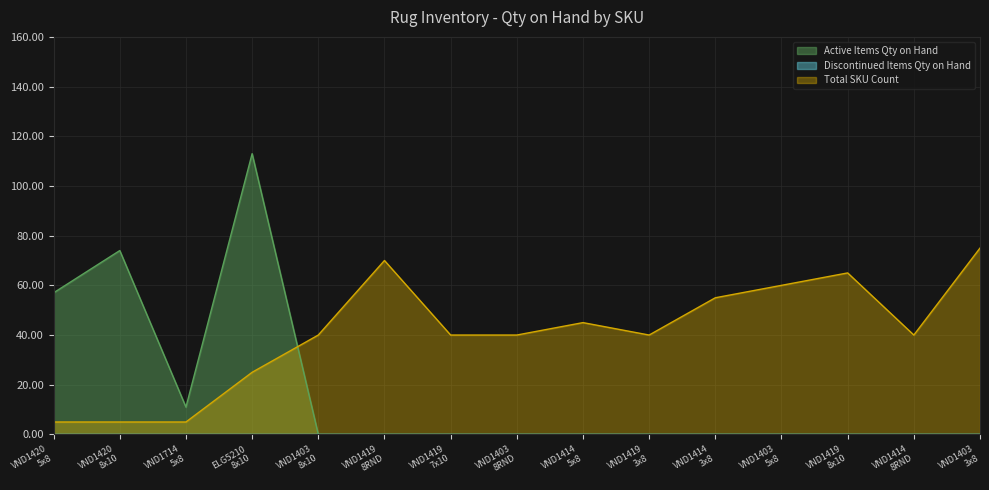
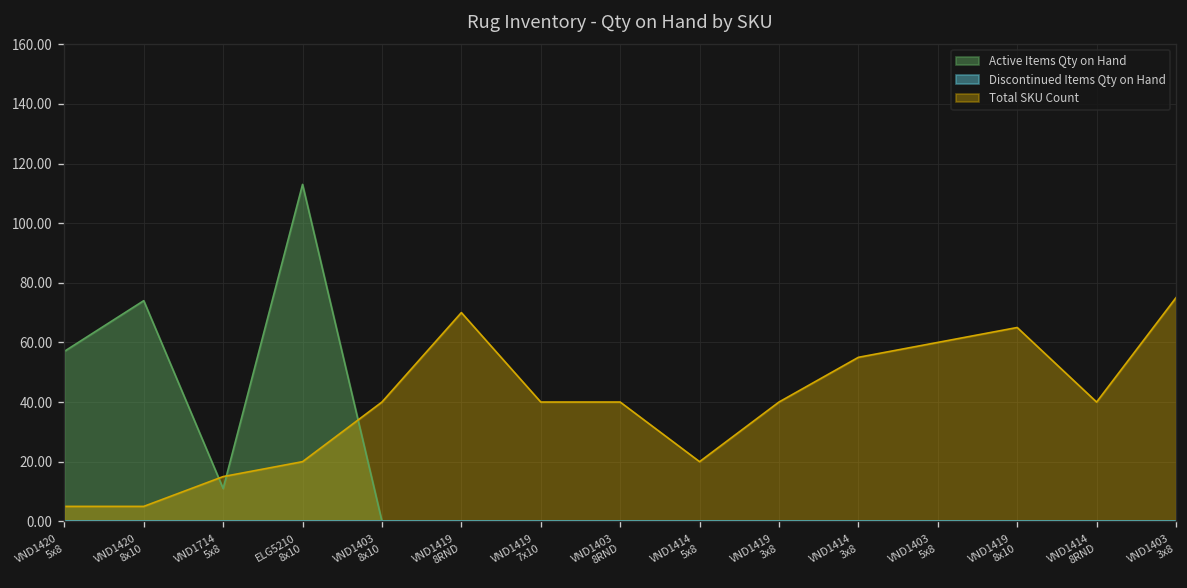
Total SKU Count, VND1714 5x8: 5 -> 15
Total SKU Count, ELG5210 8x10: 25 -> 20
Total SKU Count, VND1414 5x8: 45 -> 20
